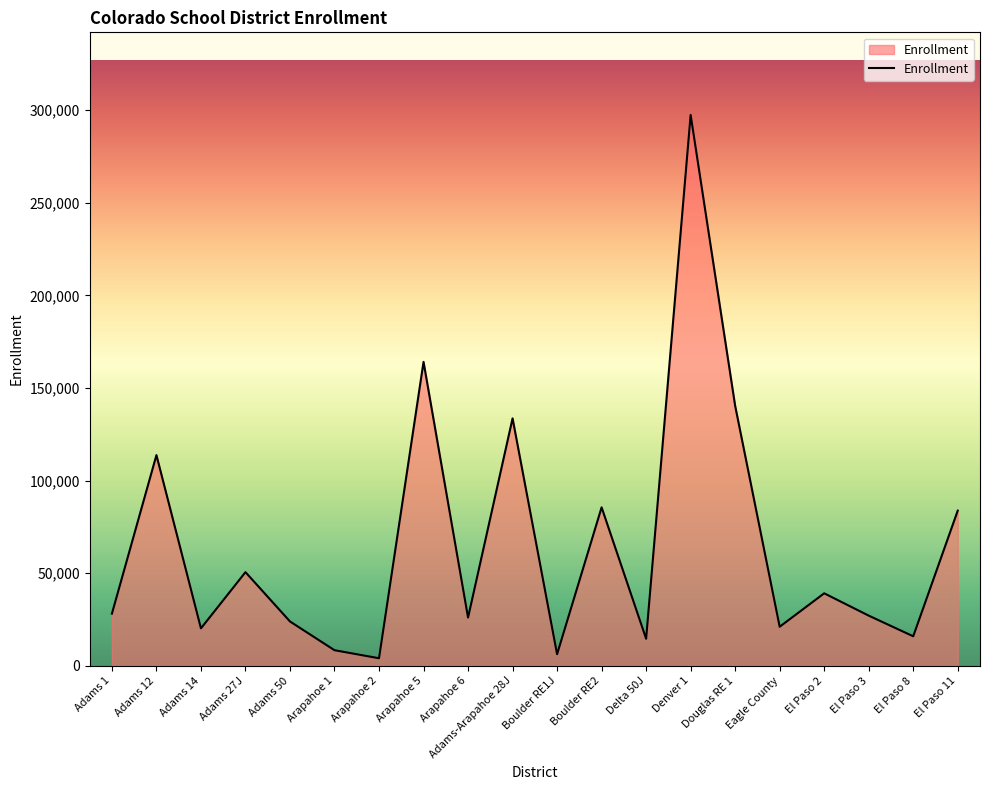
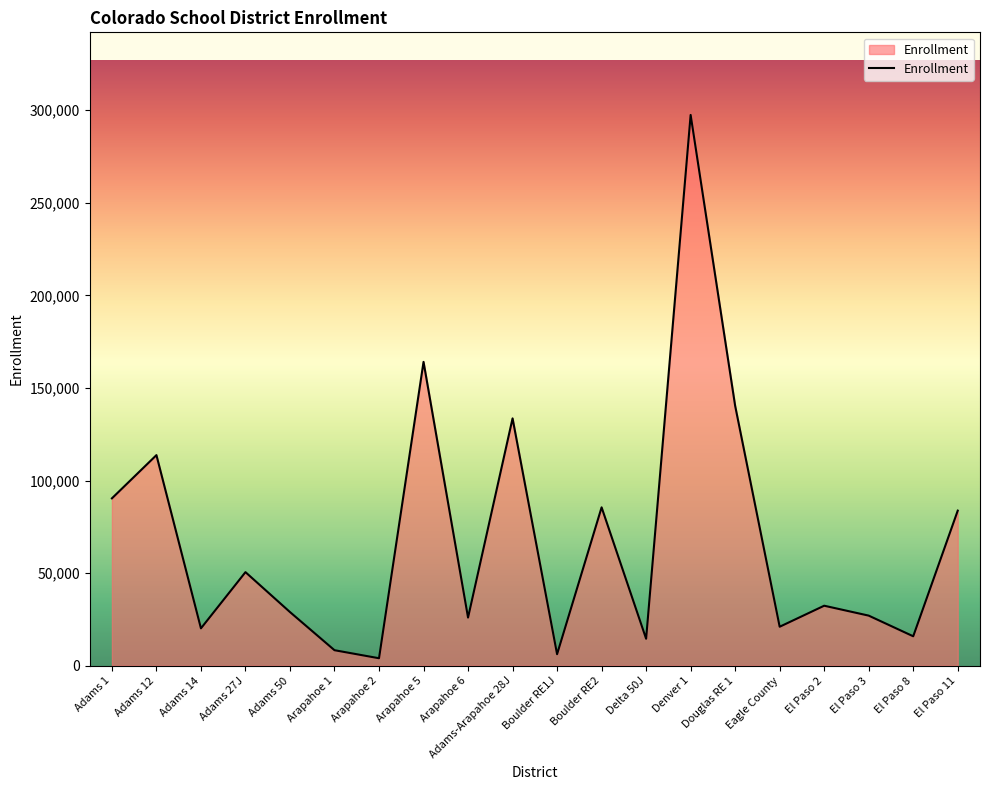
Adams 1: 28,000 -> 90,000
Adams 50: 24,000 -> 29,000
El Paso 2: 39,000 -> 32,000
